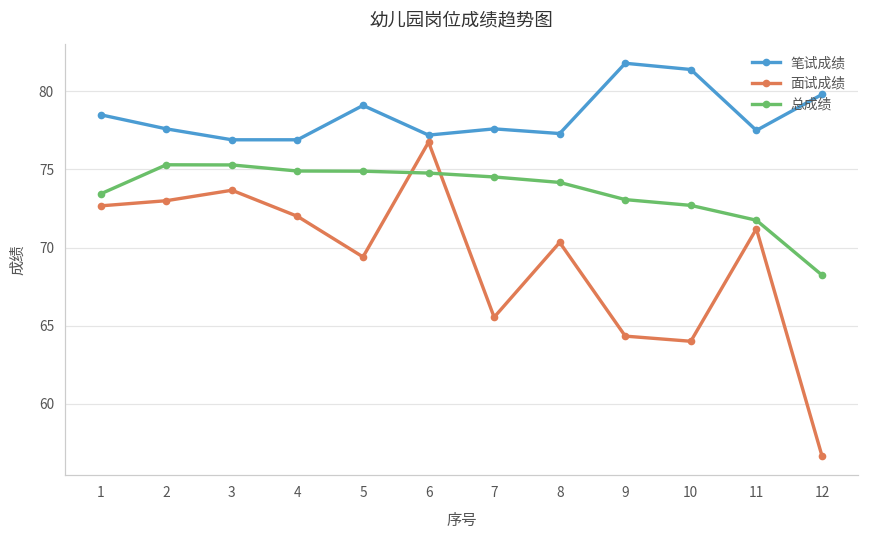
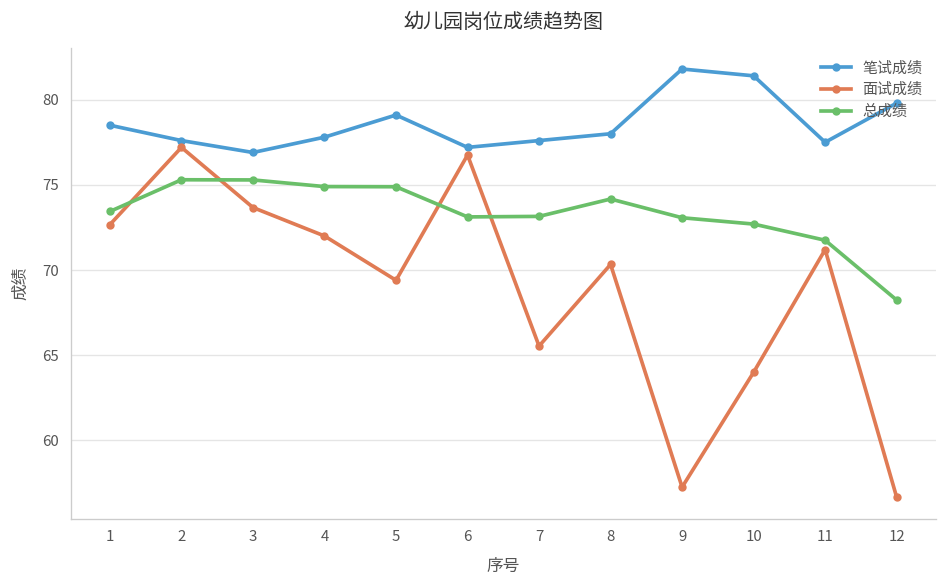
面试成绩, 2: 73.0 -> 77.2
笔试成绩, 4: 76.9 -> 77.8
总成绩, 6: 74.8 -> 73.1
总成绩, 7: 74.5 -> 73.2
笔试成绩, 8: 77.3 -> 78.0
面试成绩, 9: 64.3 -> 57.3
